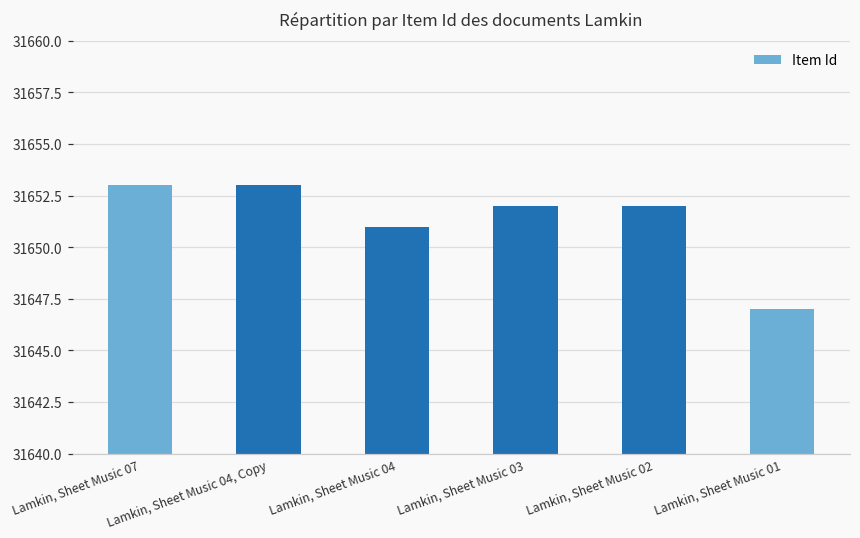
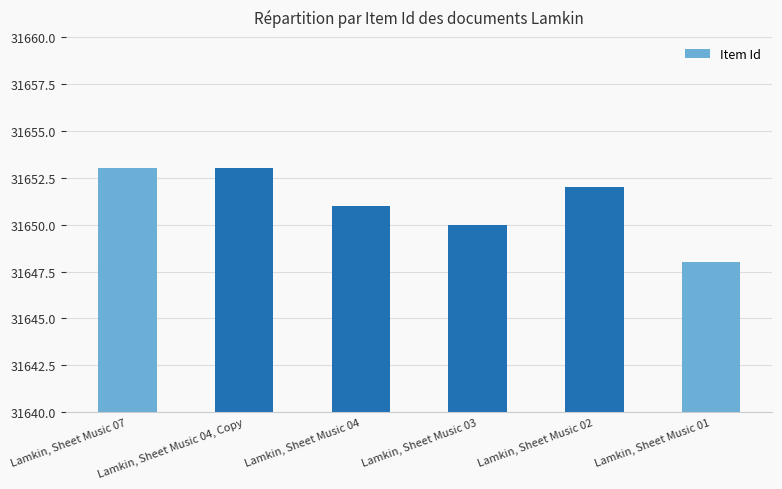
Lamkin, Sheet Music 03: 31652 -> 31650
Lamkin, Sheet Music 01: 31647 -> 31648
